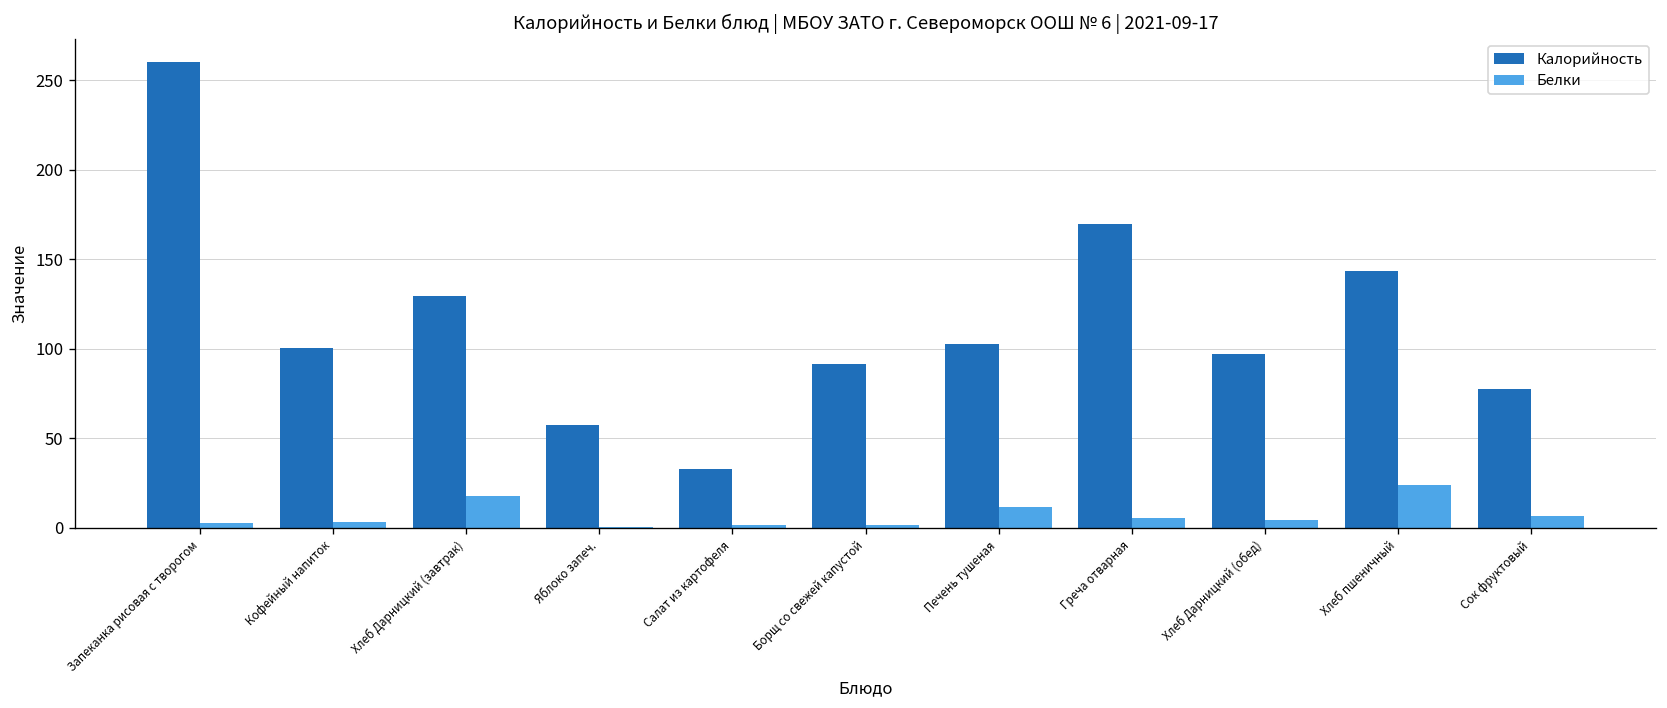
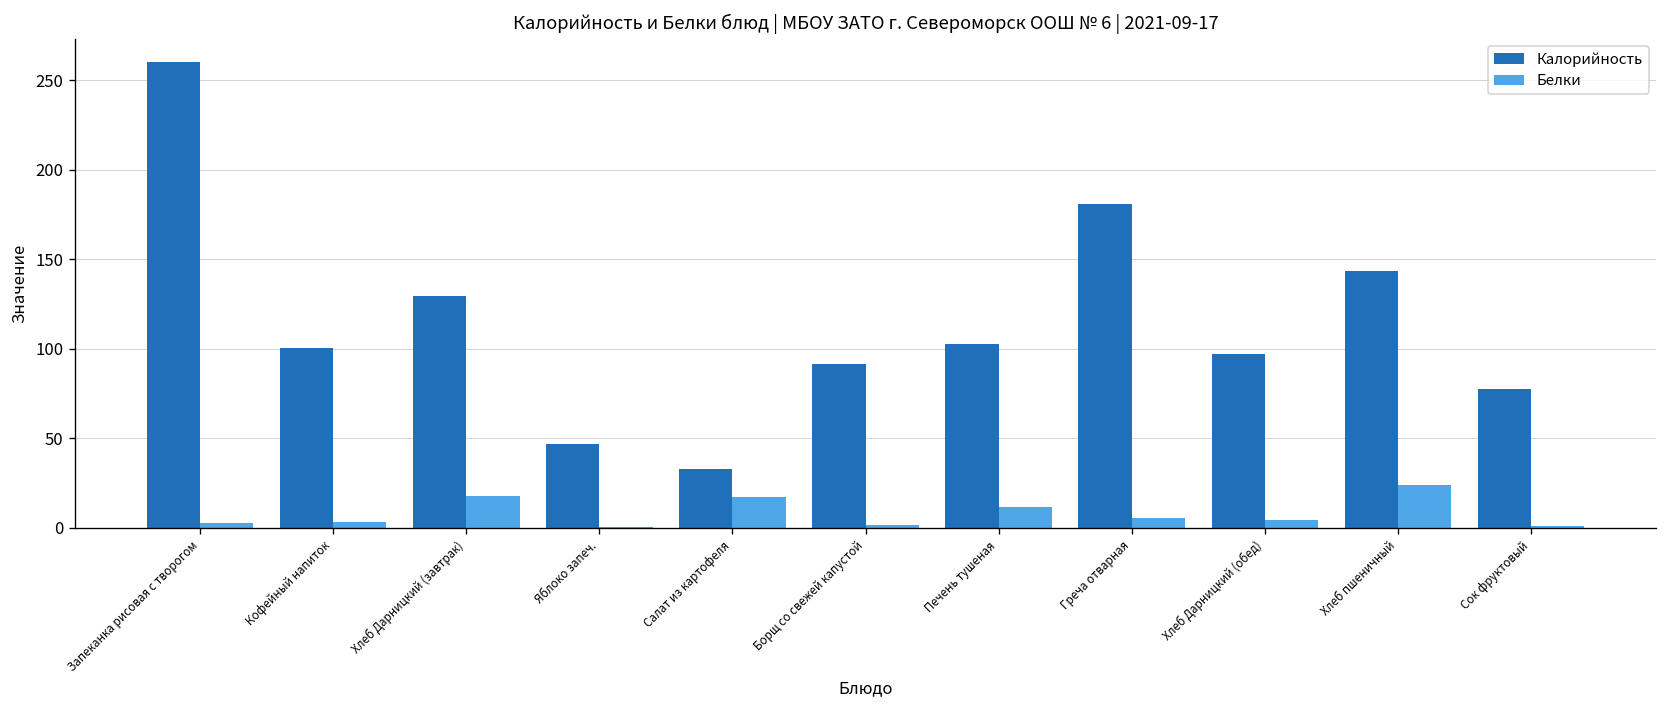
Калорийность, Яблоко запеч.: 57 -> 47
Белки, Салат из картофеля: 2 -> 17
Калорийность, Греча отварная: 170 -> 181
Белки, Сок фруктовый: 6 -> 1
